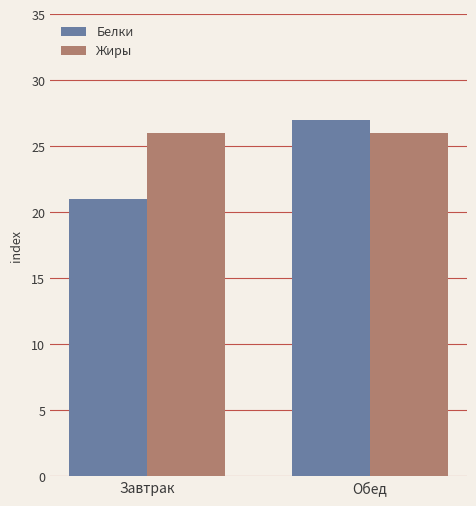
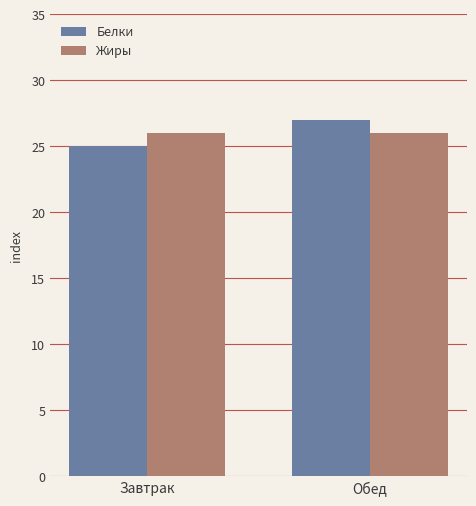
Белки, Завтрак: 21 -> 25
